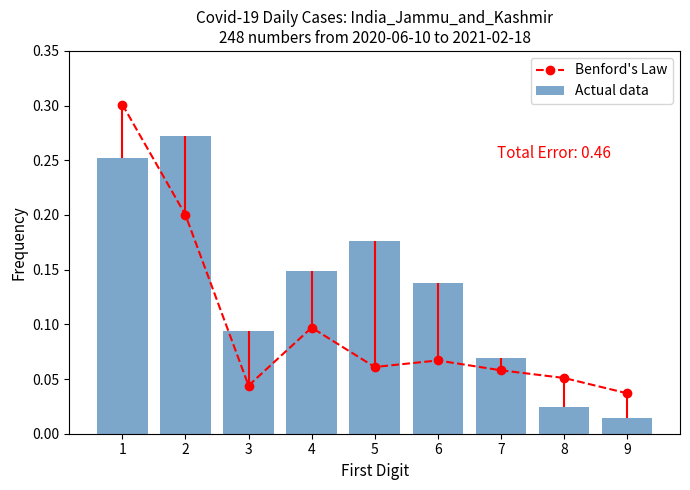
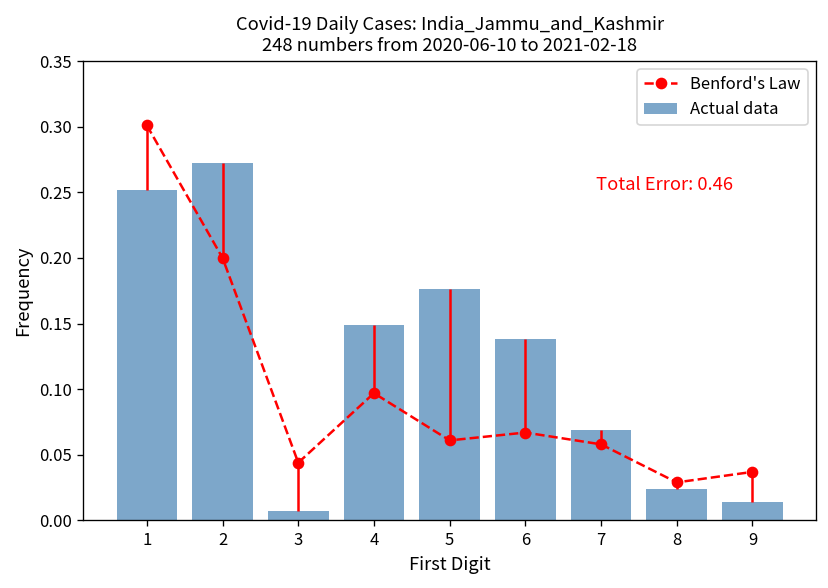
Actual data, 3: 0.094 -> 0.007
Benford's Law, 8: 0.051 -> 0.029
